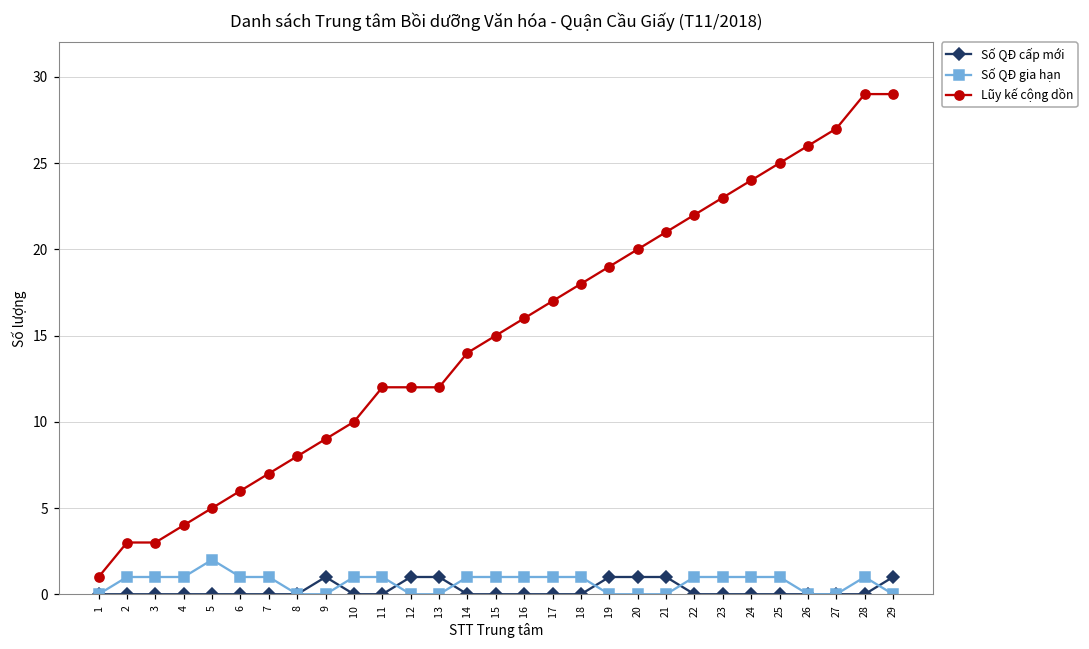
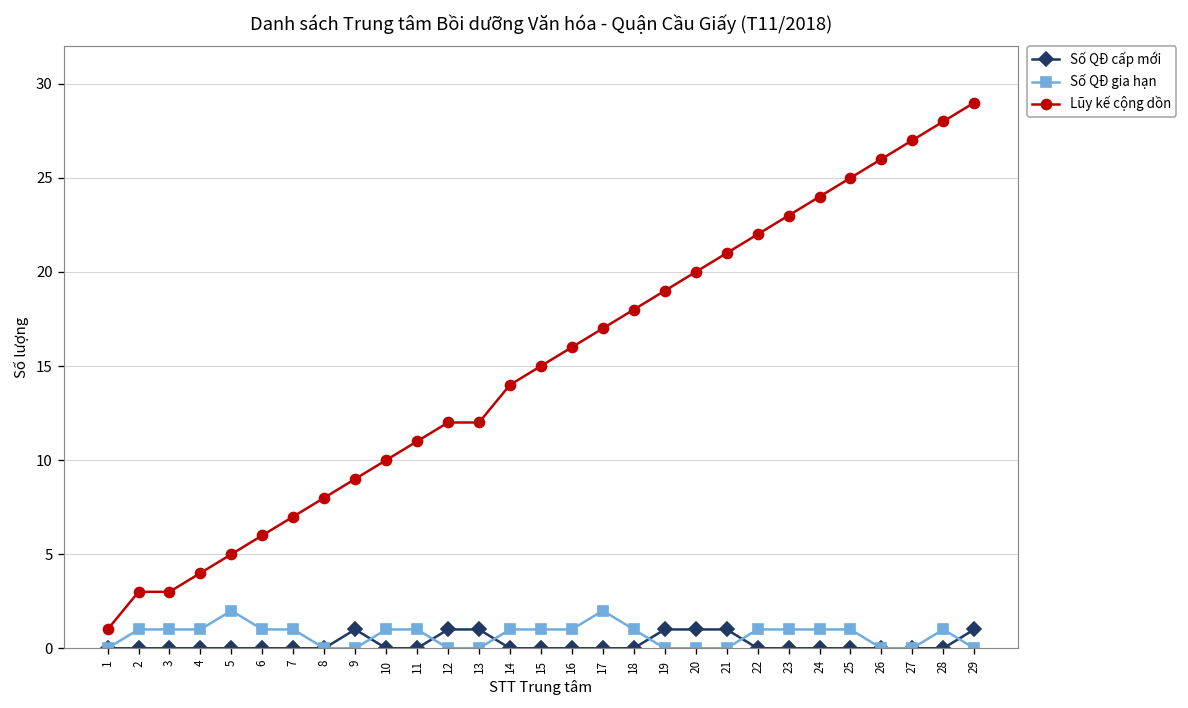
Lũy kế cộng dồn, 11: 12 -> 11
Số QĐ gia hạn, 17: 1 -> 2
Lũy kế cộng dồn, 28: 29 -> 28
